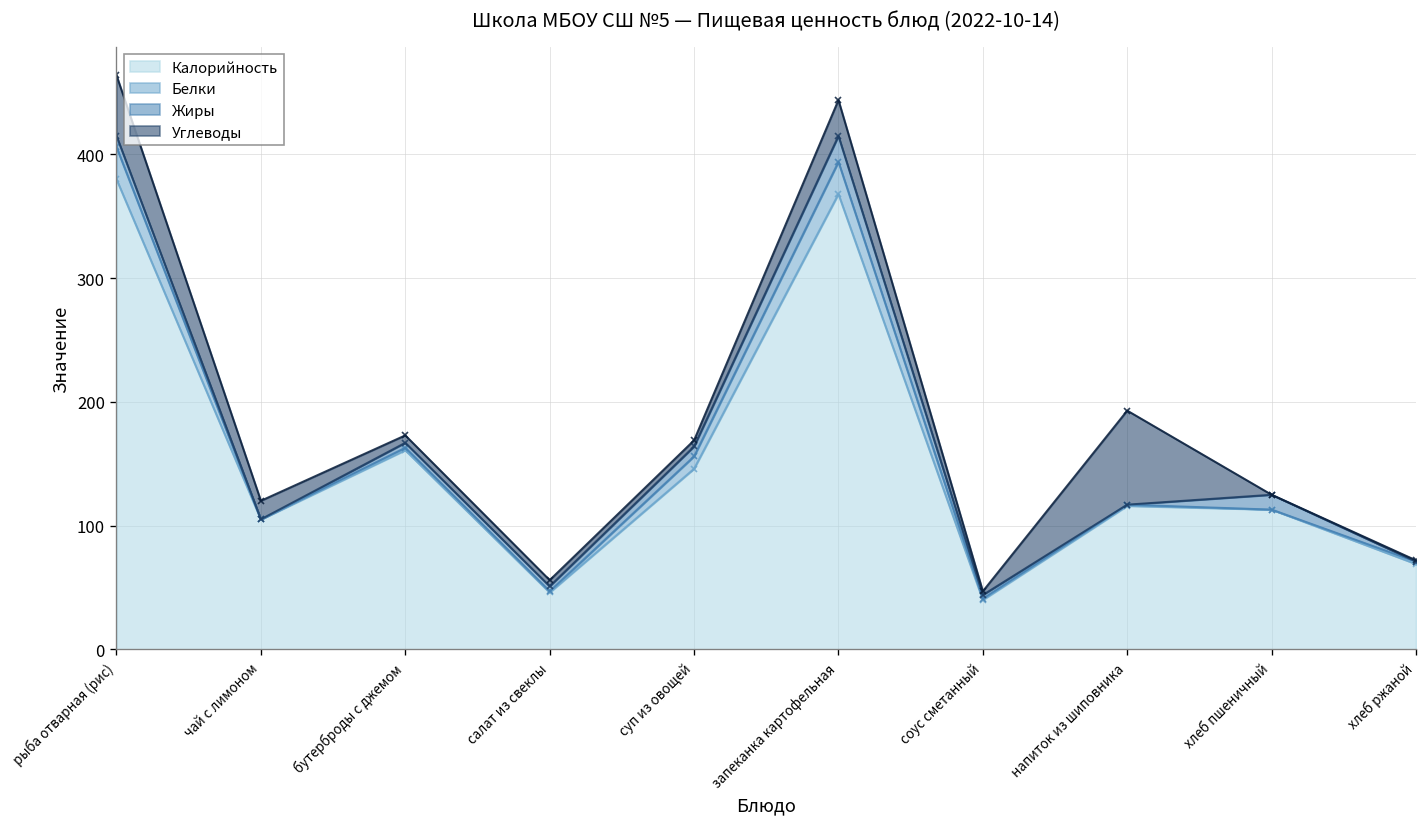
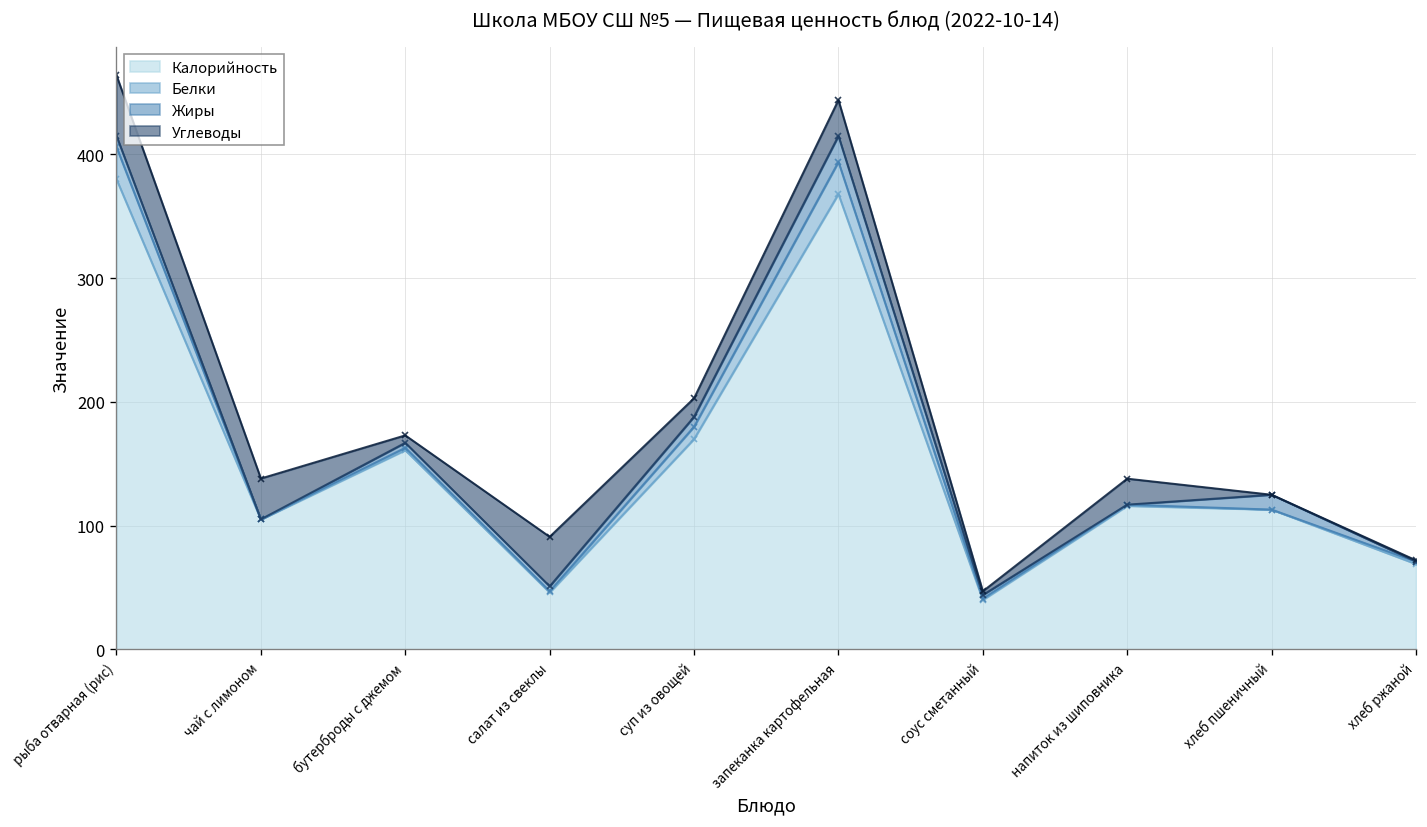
Углеводы, чай с лимоном: 15 -> 33
Углеводы, салат из свеклы: 5 -> 40
Калорийность, суп из овощей: 146 -> 170
Углеводы, суп из овощей: 5 -> 15
Углеводы, напиток из шиповника: 76 -> 21
